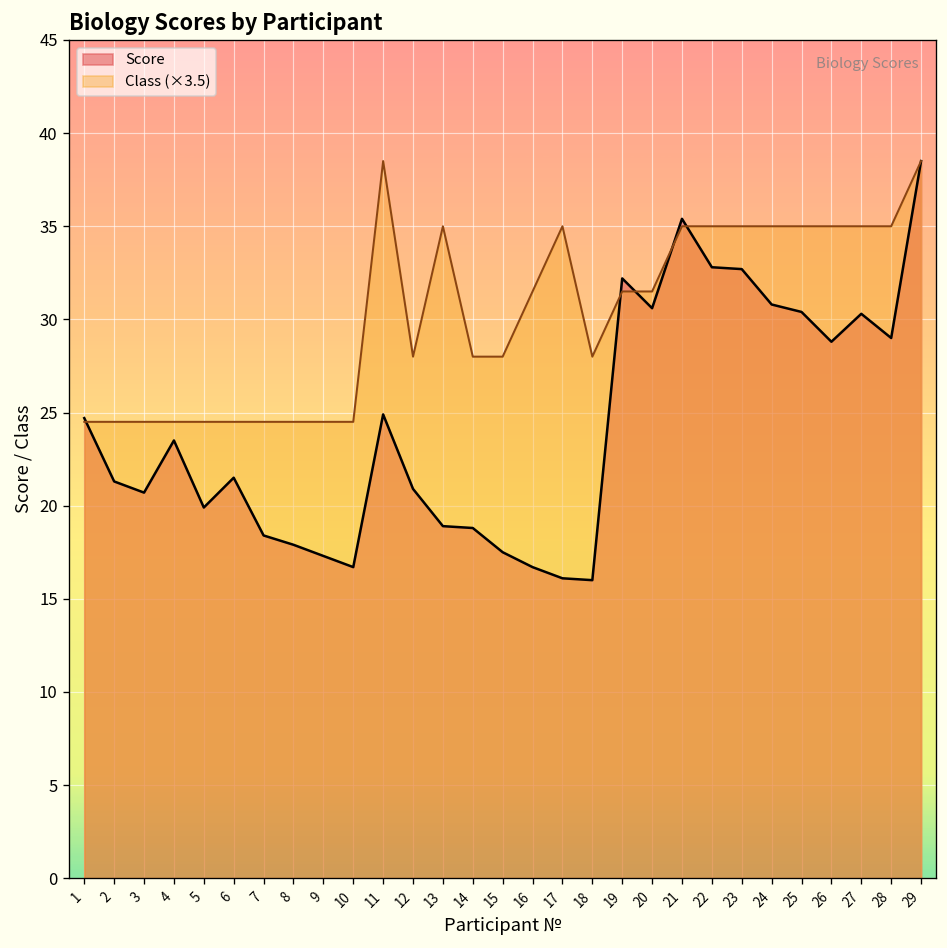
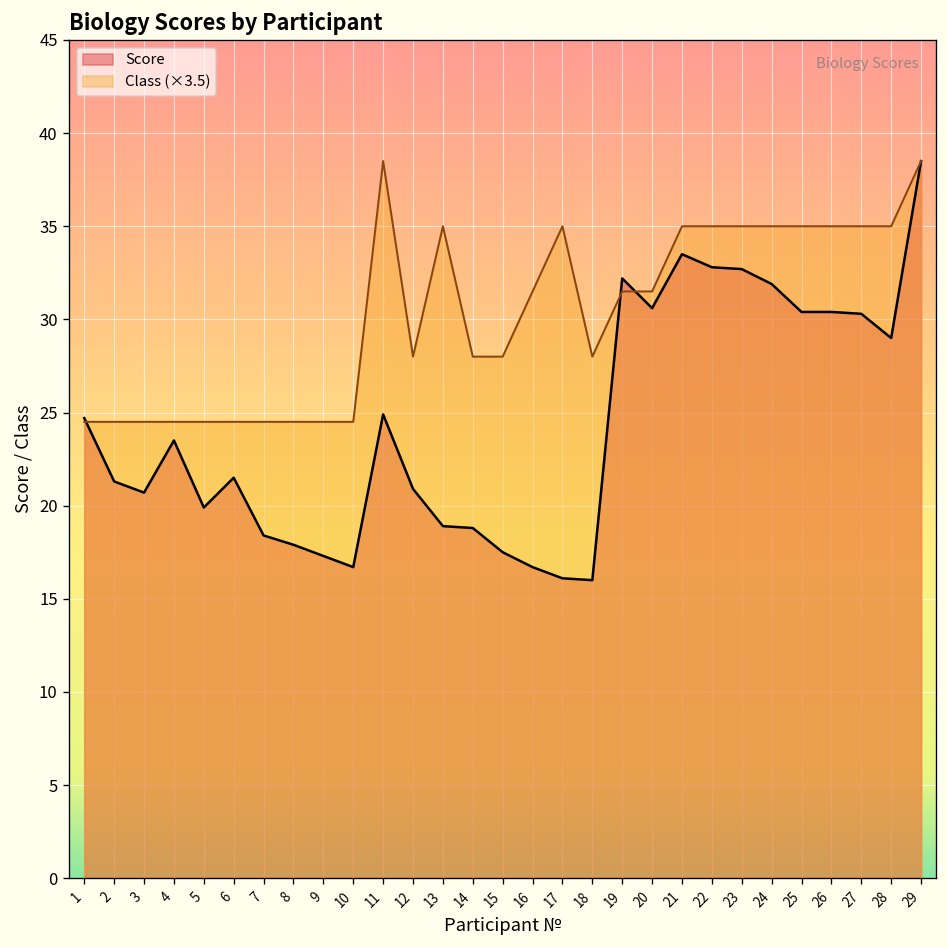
Score, 21: 35.4 -> 33.5
Score, 24: 30.8 -> 31.9
Score, 26: 28.8 -> 30.4
